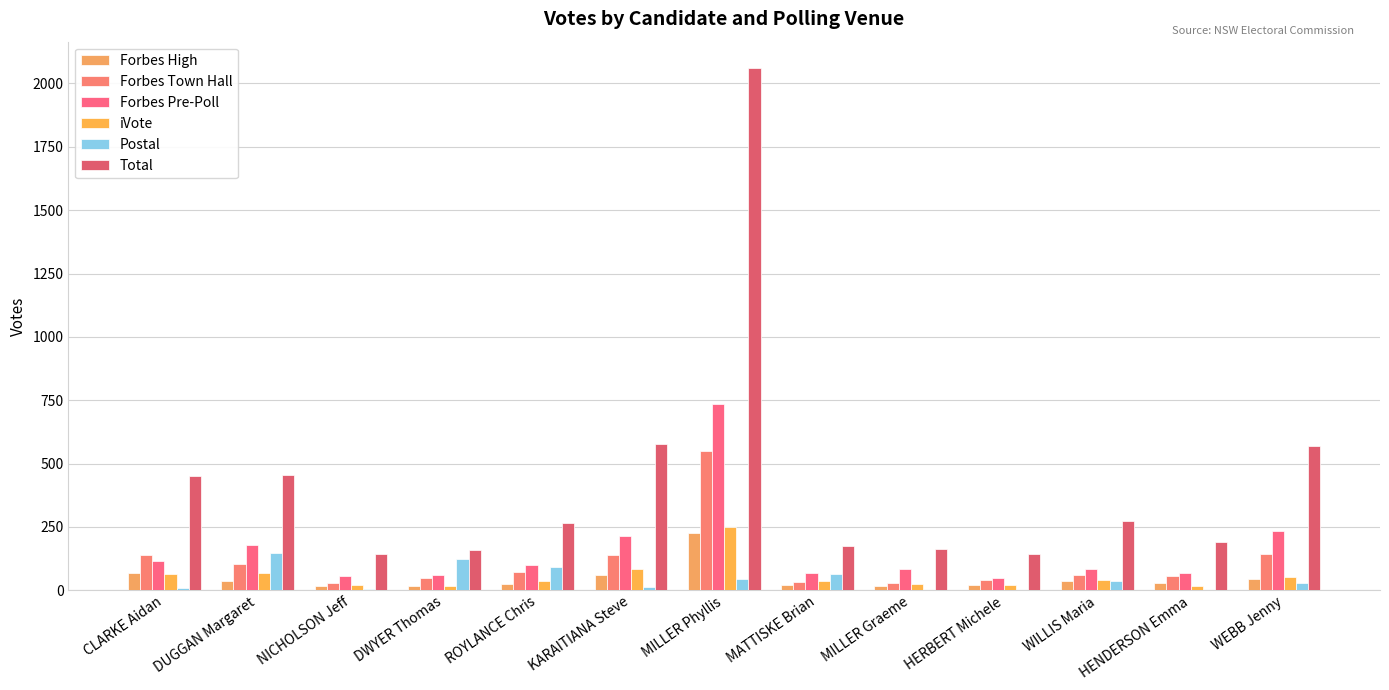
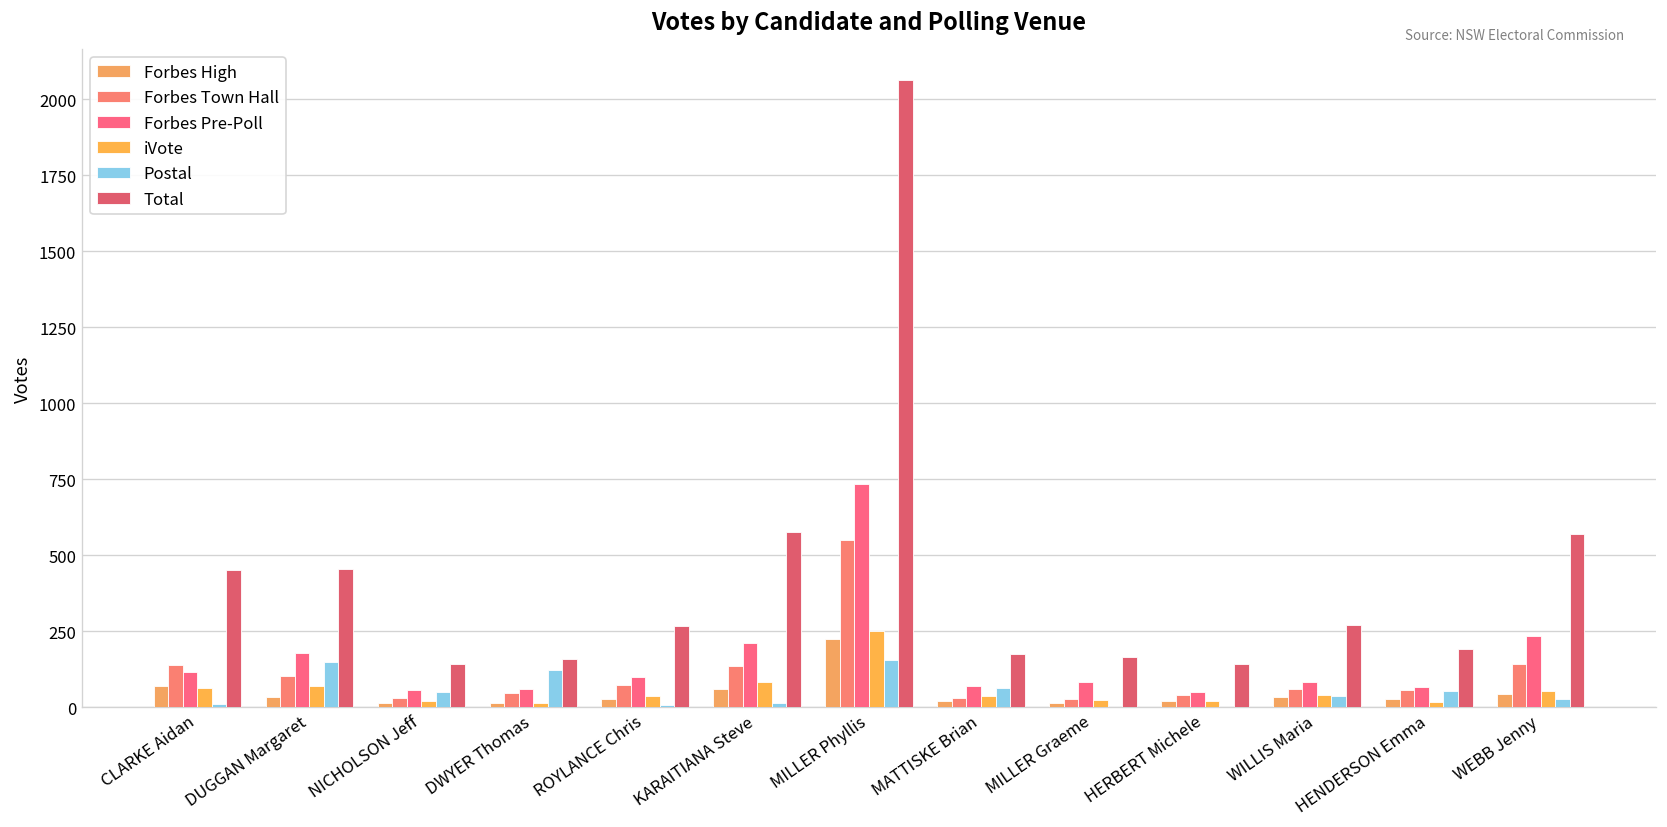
Postal, NICHOLSON Jeff: 0 -> 50
Postal, ROYLANCE Chris: 90 -> 10
Postal, MILLER Phyllis: 50 -> 160
Postal, HENDERSON Emma: 0 -> 50
